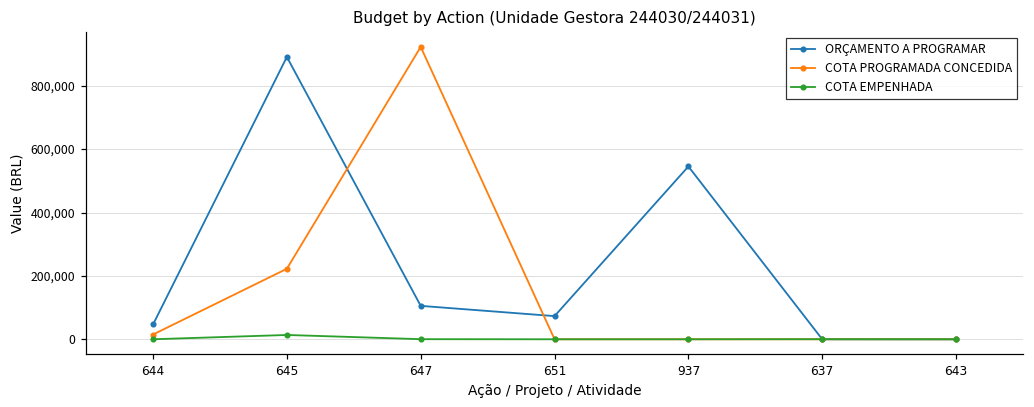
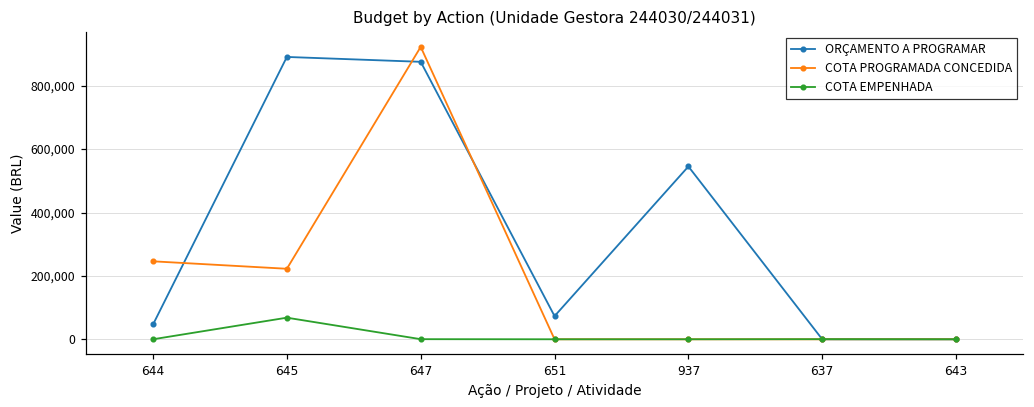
COTA PROGRAMADA CONCEDIDA, 644: 20,000 -> 250,000
COTA EMPENHADA, 645: 10,000 -> 70,000
ORÇAMENTO A PROGRAMAR, 647: 110,000 -> 880,000
